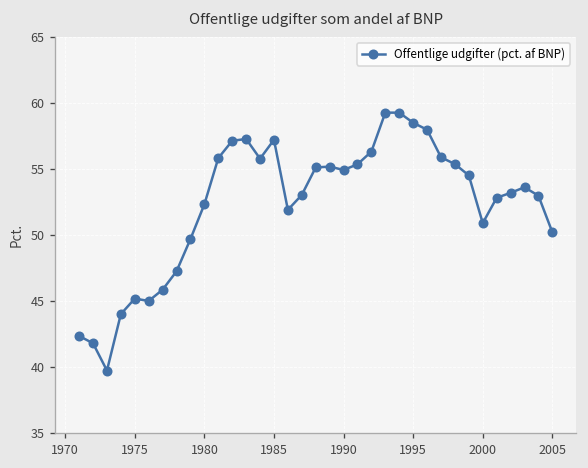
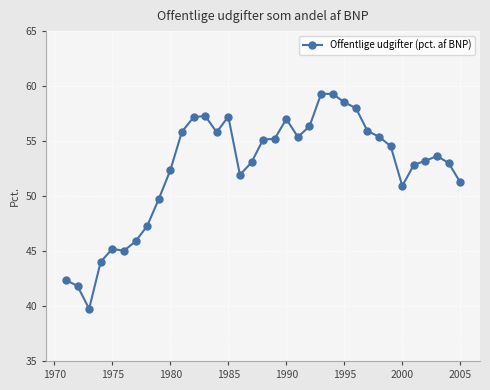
1990: 54.9 -> 57.0
2005: 50.2 -> 51.2
